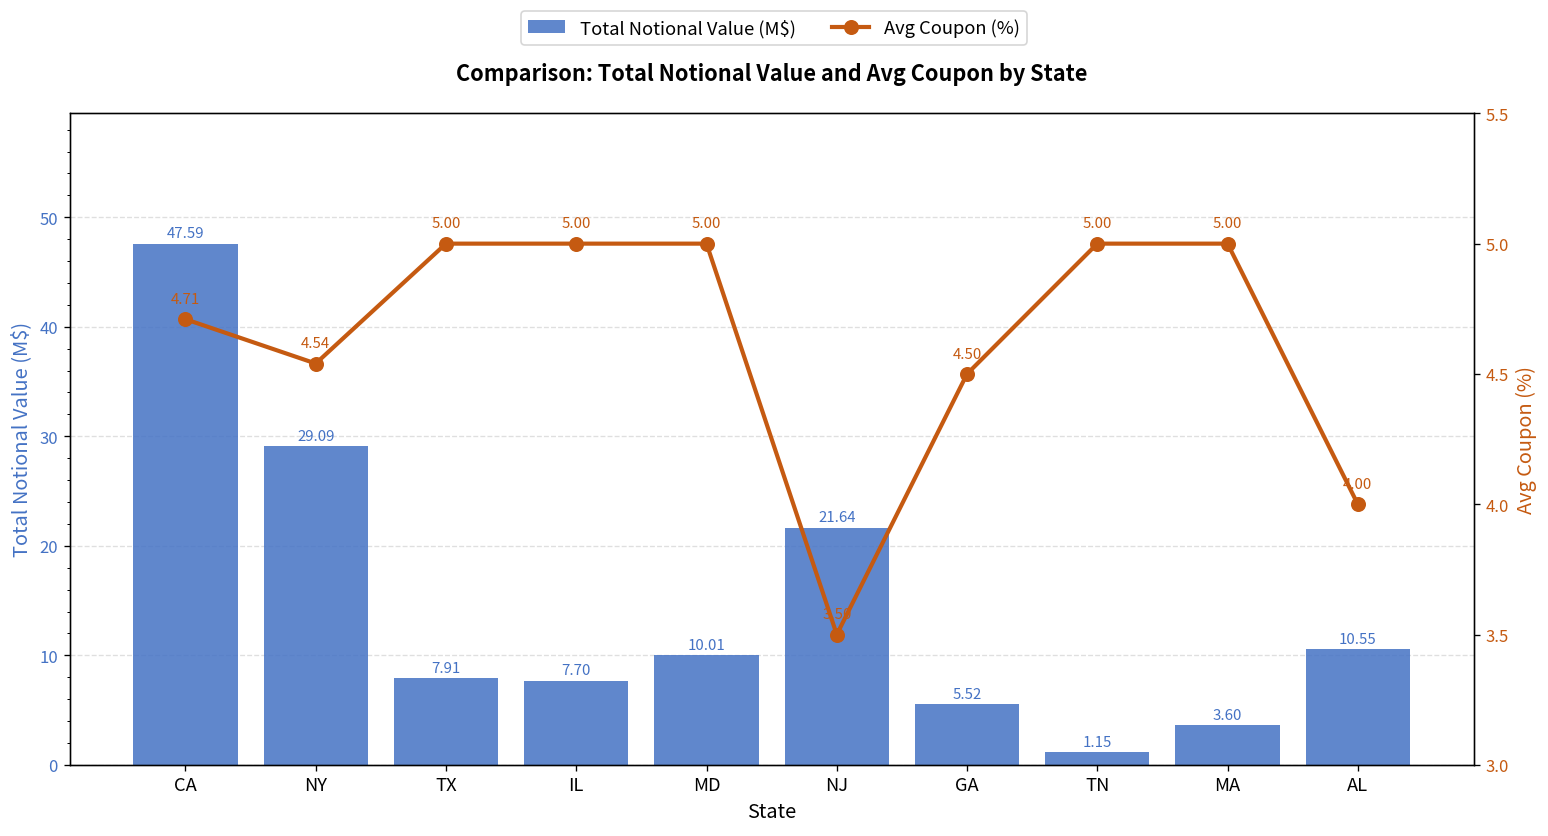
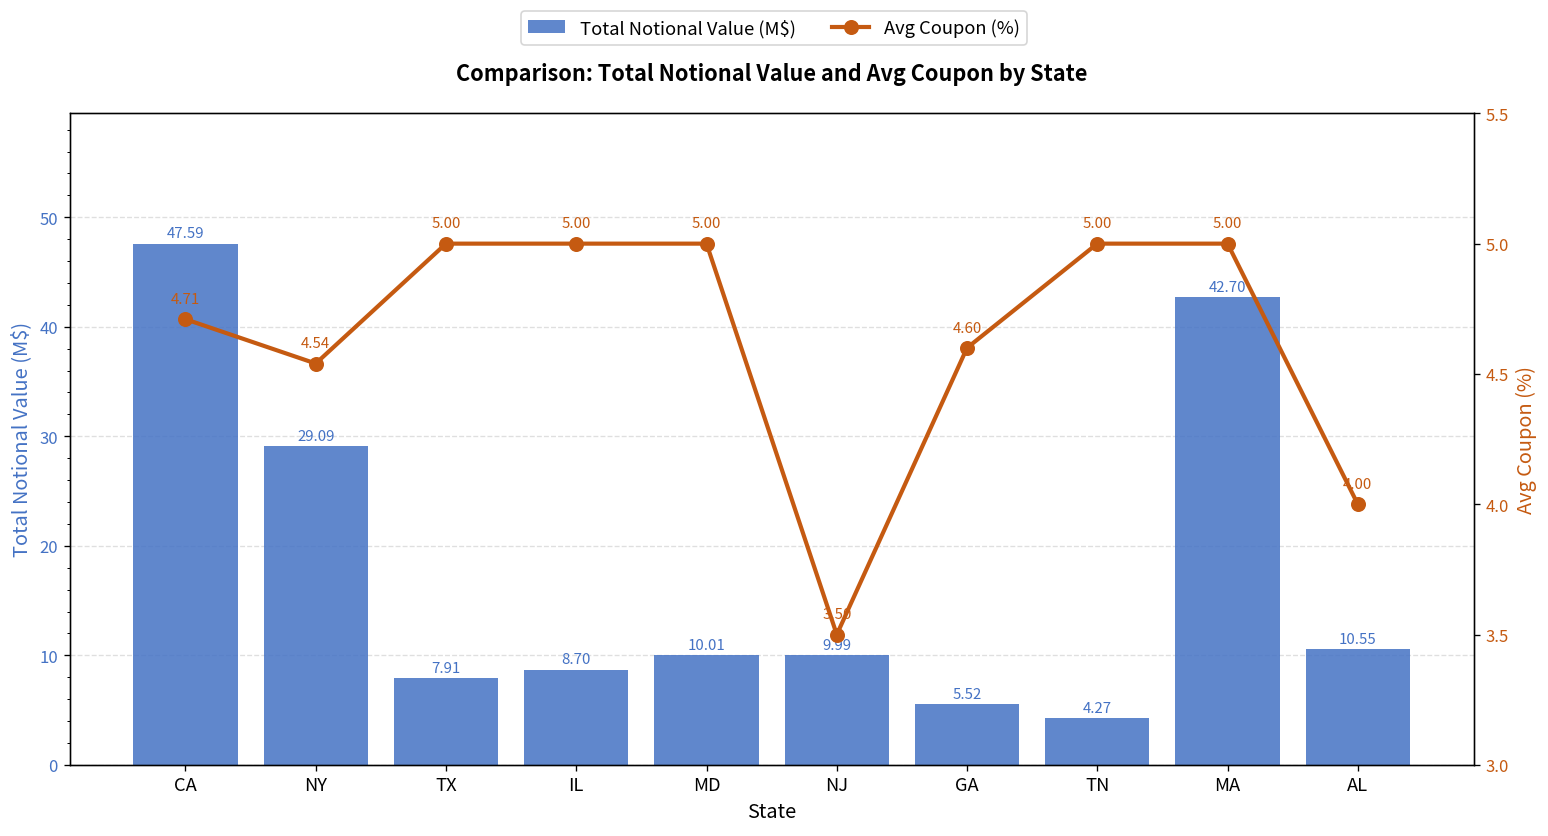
Total Notional Value (M$), IL: 7.70 -> 8.70
Total Notional Value (M$), NJ: 21.64 -> 9.99
Total Notional Value (M$), TN: 1.15 -> 4.27
Total Notional Value (M$), MA: 3.60 -> 42.70
Avg Coupon (%), GA: 4.50 -> 4.60
